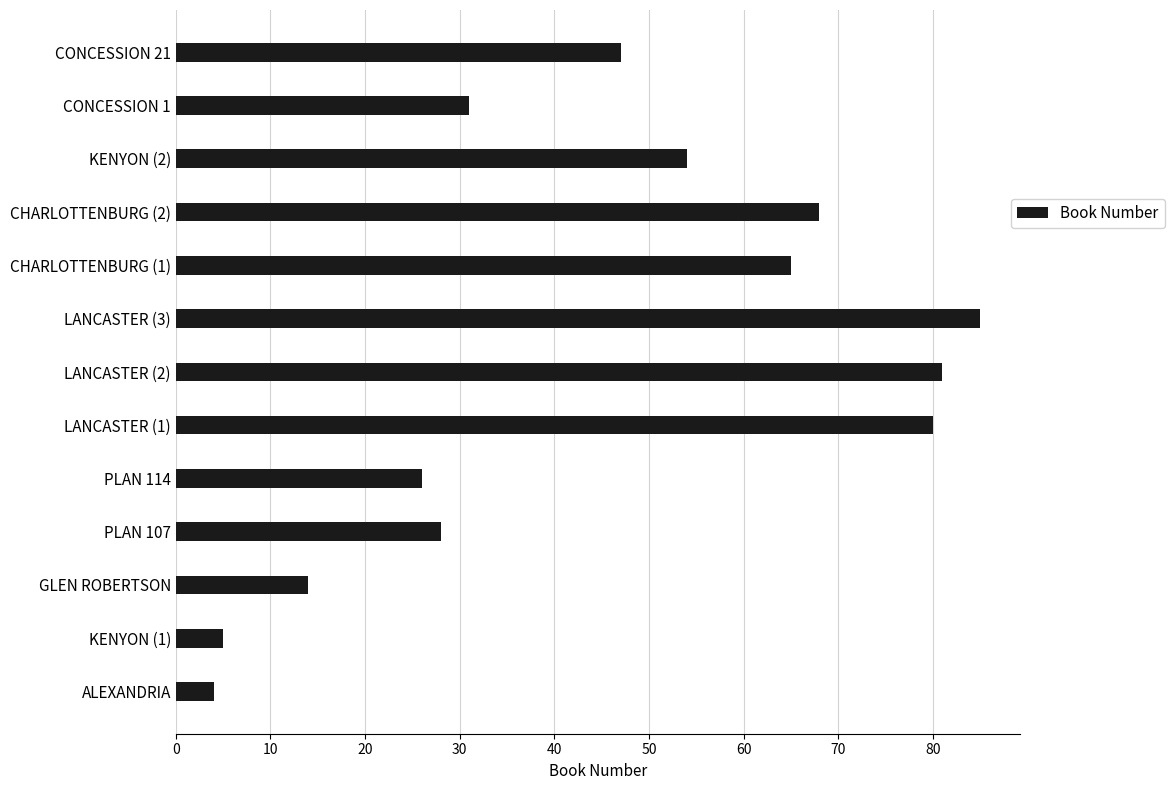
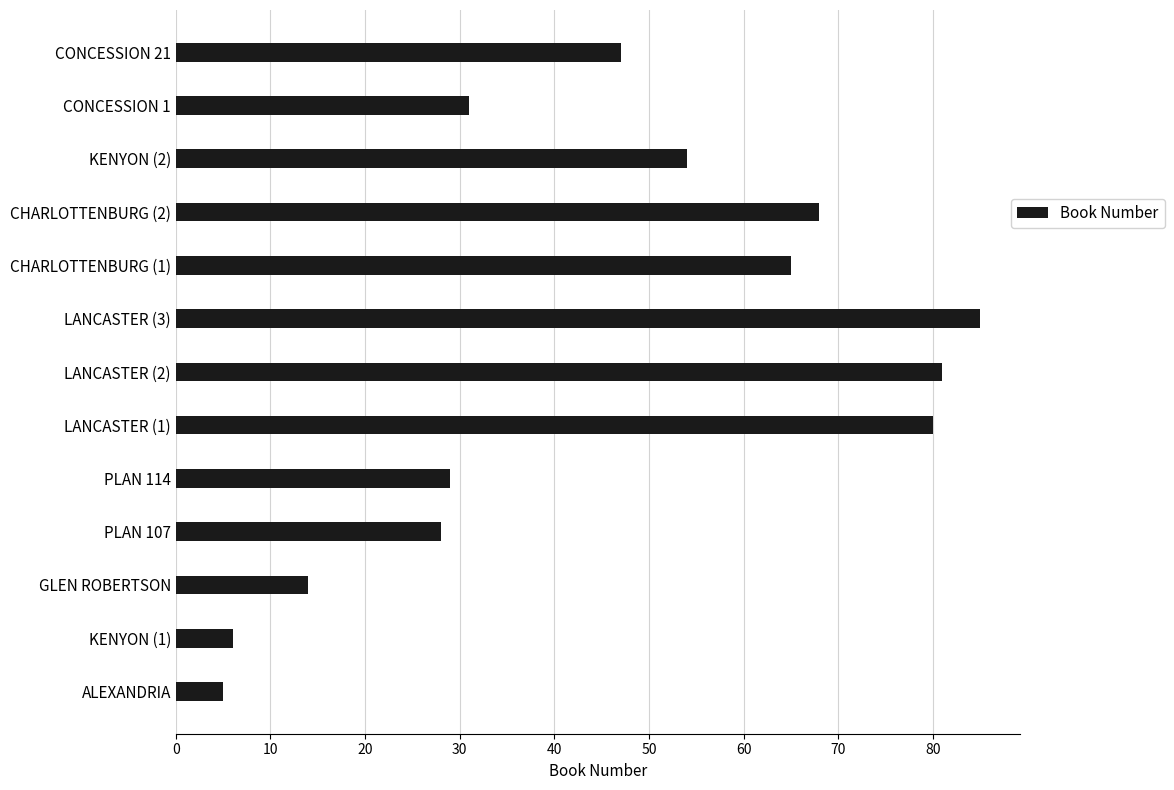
PLAN 114: 26 -> 29
KENYON (1): 5 -> 6
ALEXANDRIA: 4 -> 5
